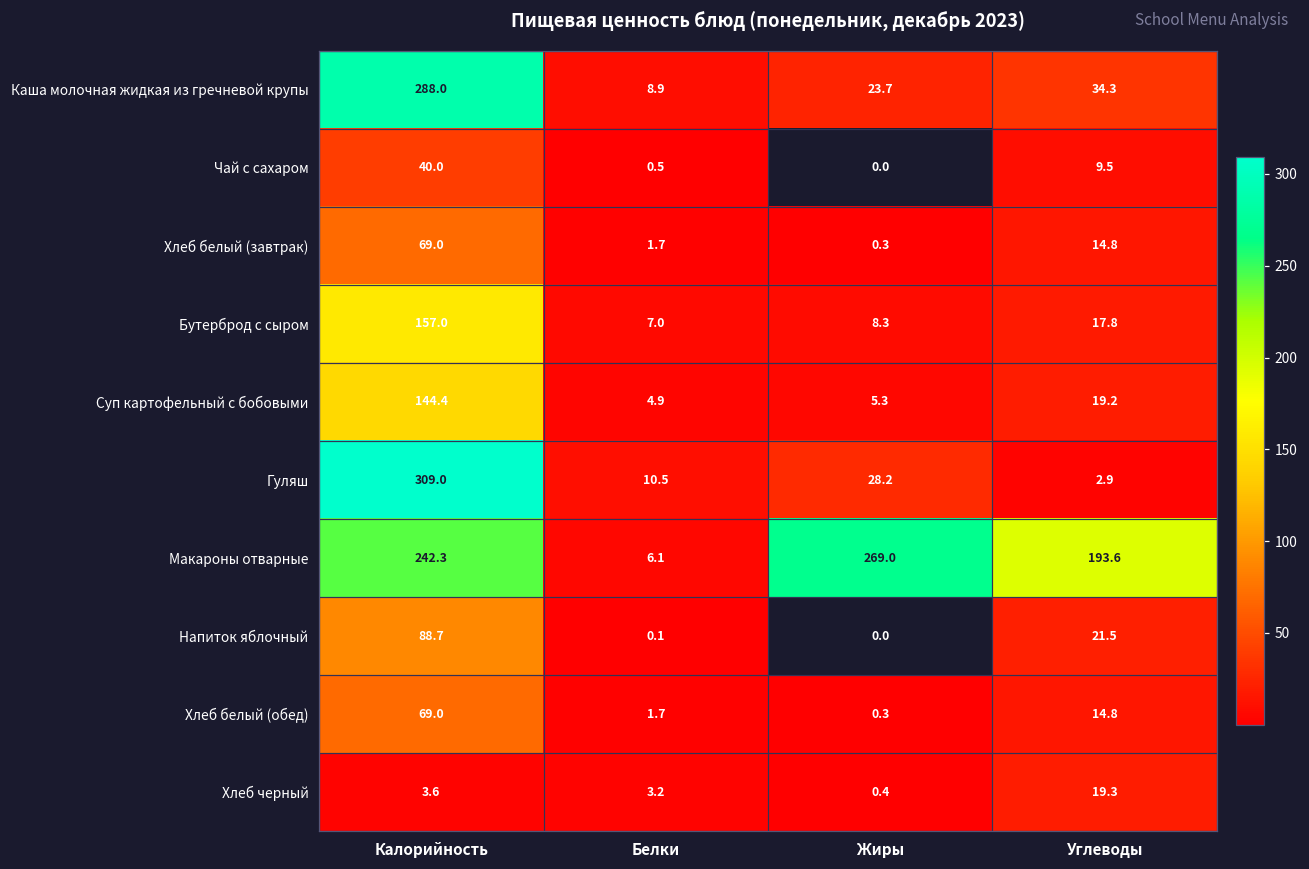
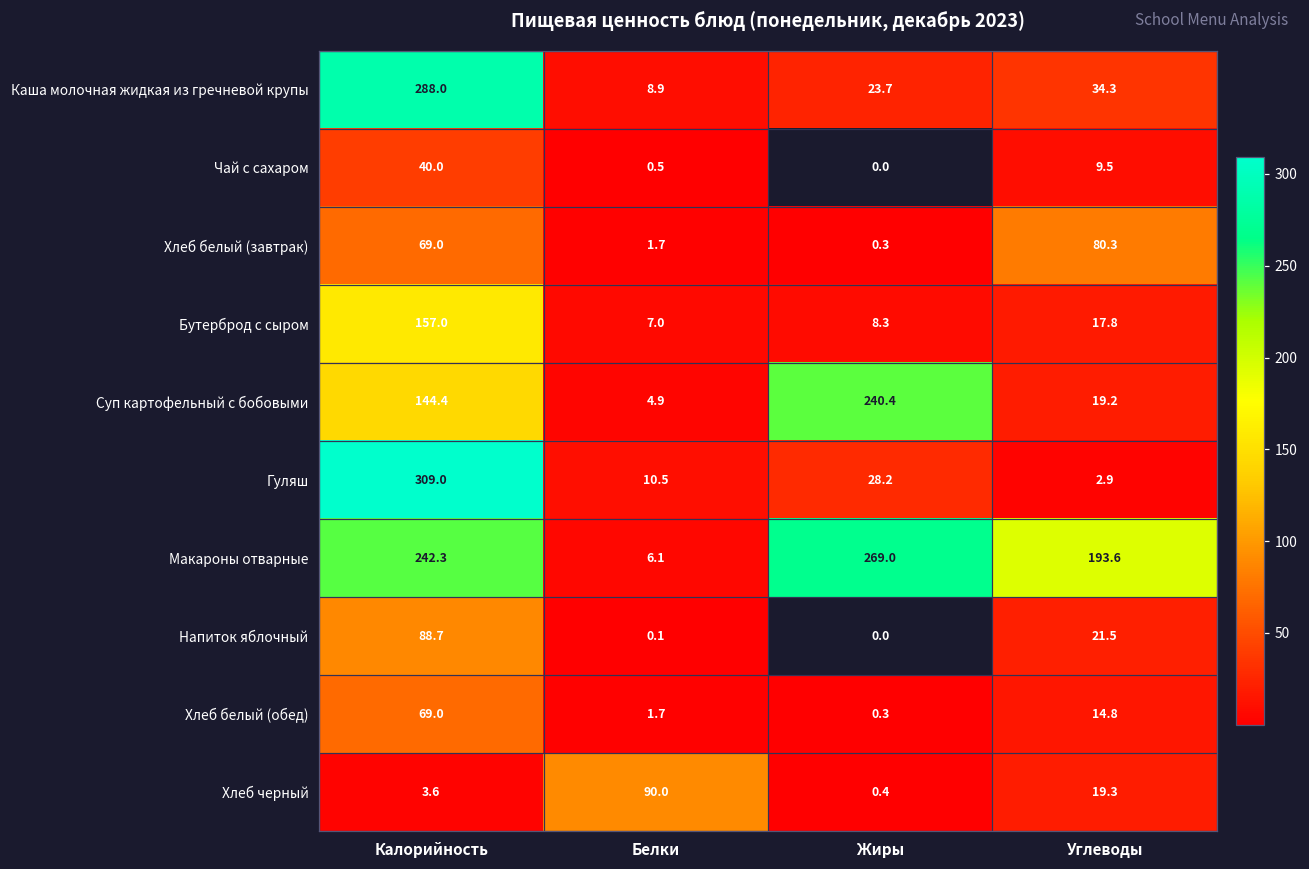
Хлеб белый (завтрак), Углеводы: 14.8 -> 80.3
Суп картофельный с бобовыми, Жиры: 5.3 -> 240.4
Хлеб черный, Белки: 3.2 -> 90.0
